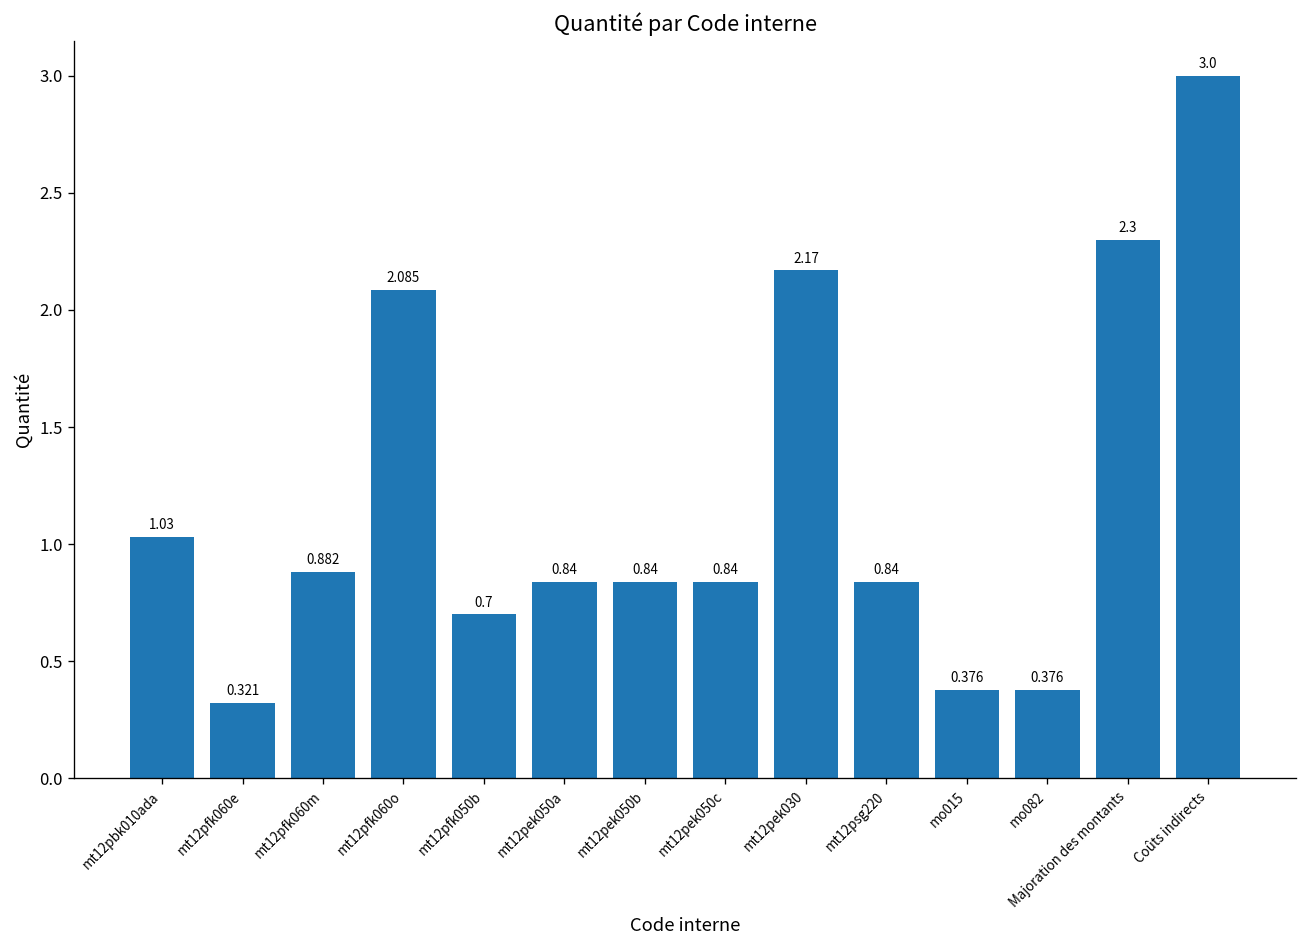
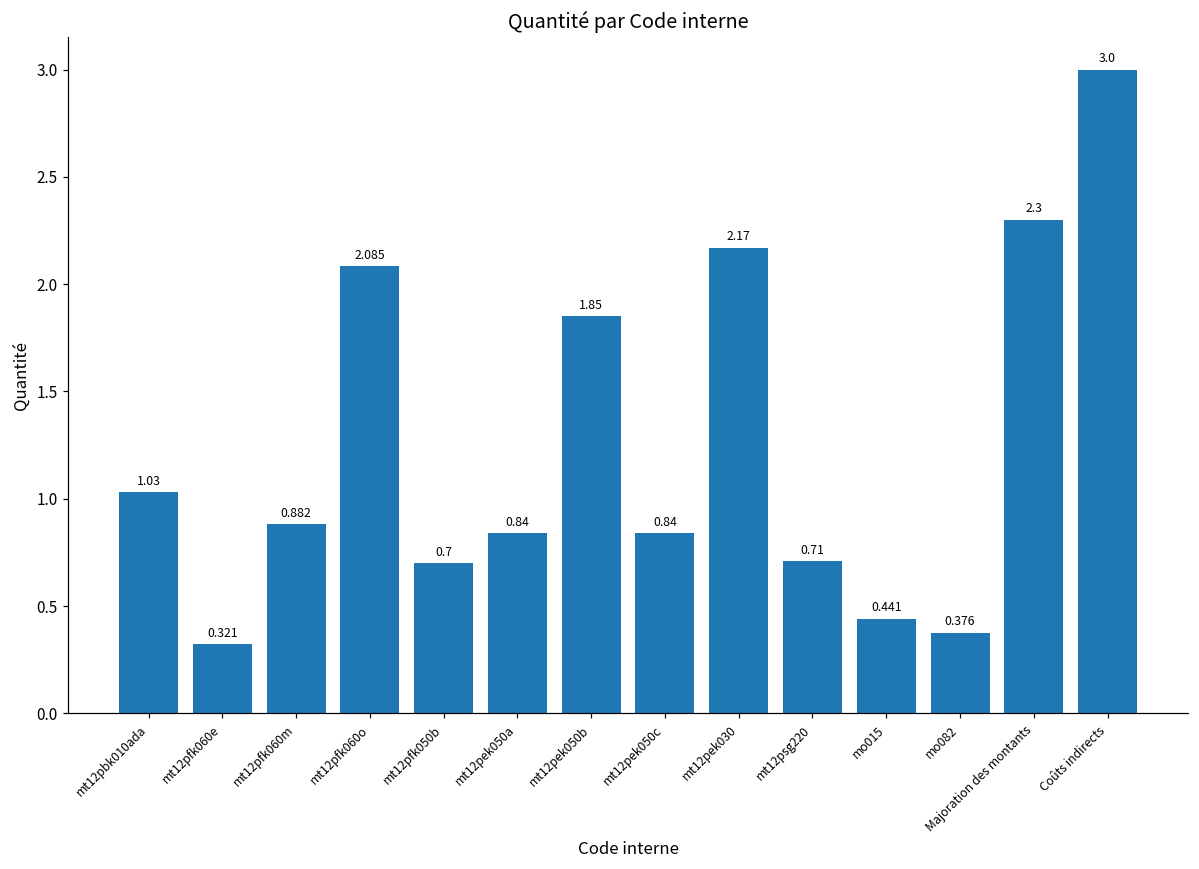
mt12pek050b: 0.84 -> 1.85
mt12psg220: 0.84 -> 0.71
mo015: 0.376 -> 0.441
